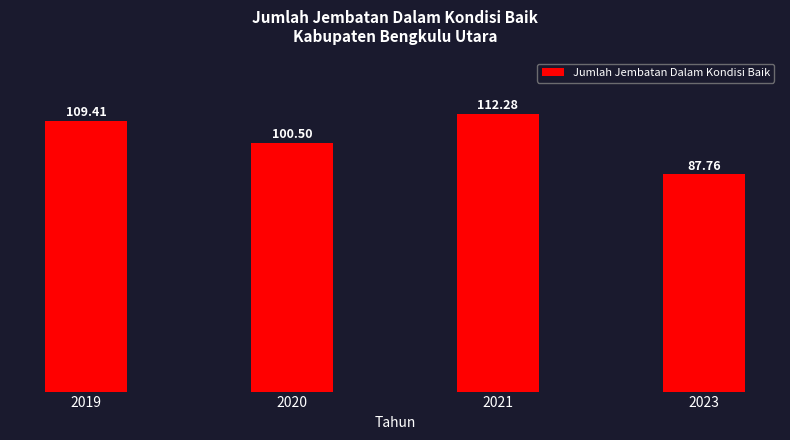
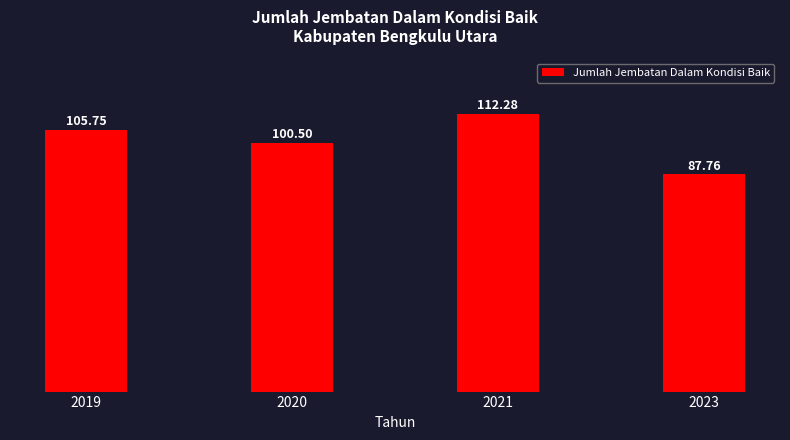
2019: 109.41 -> 105.75
